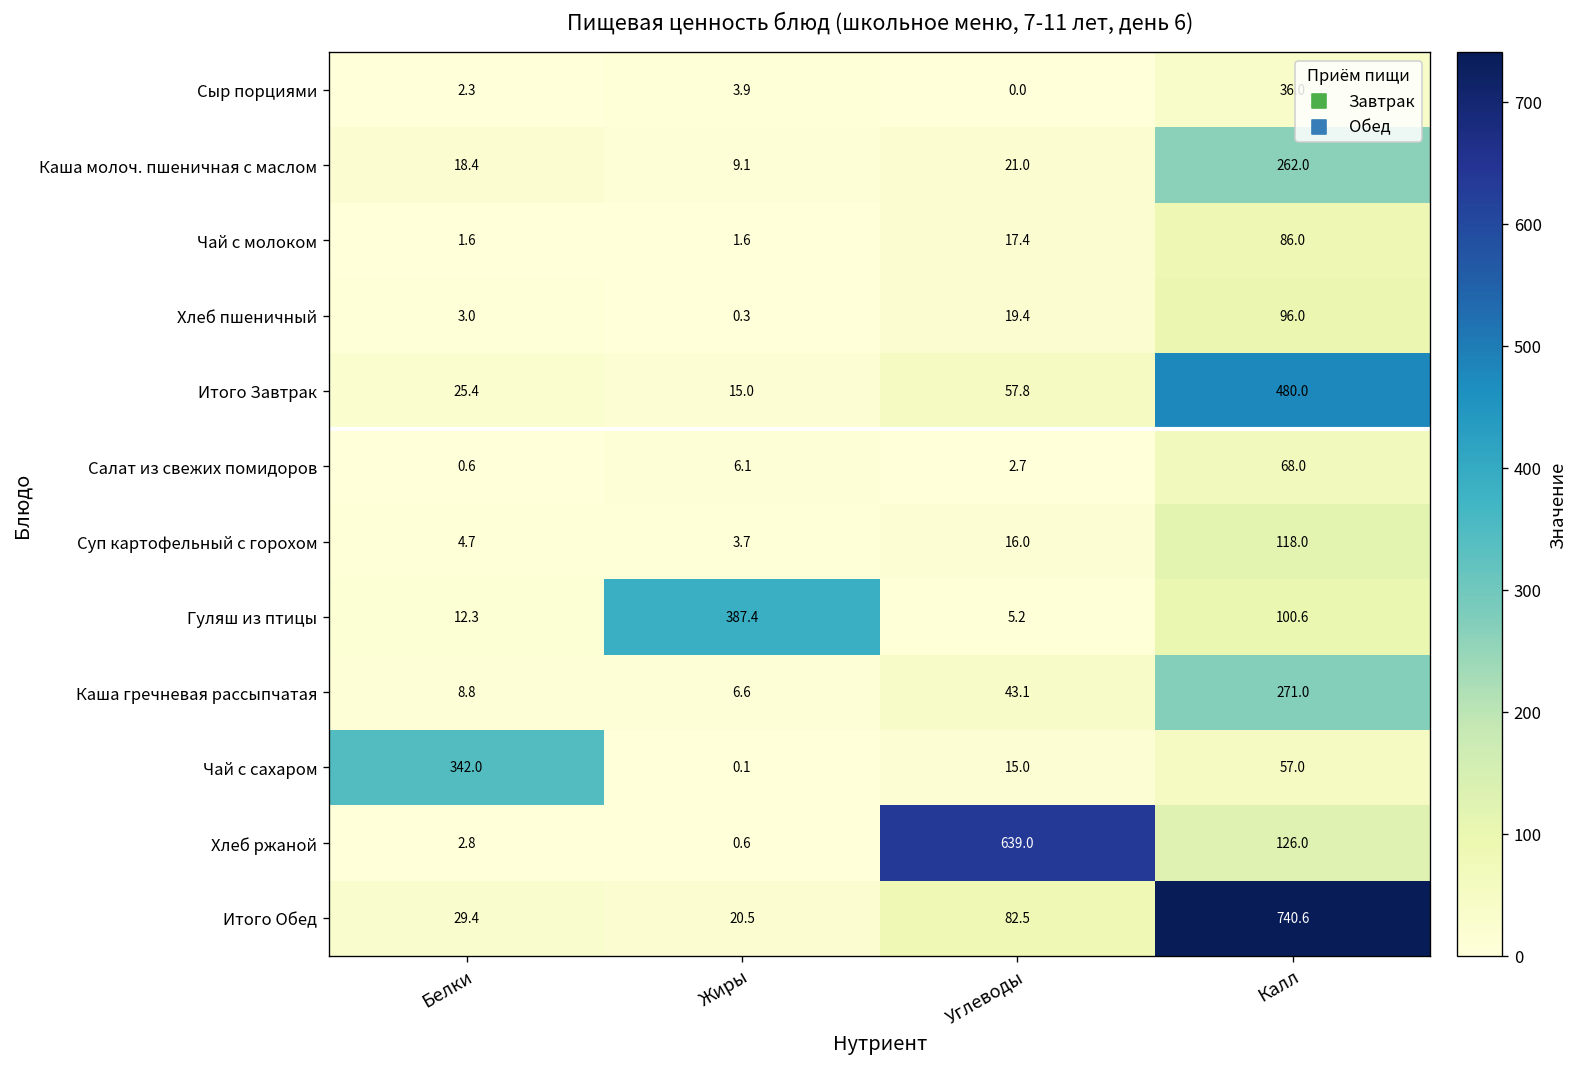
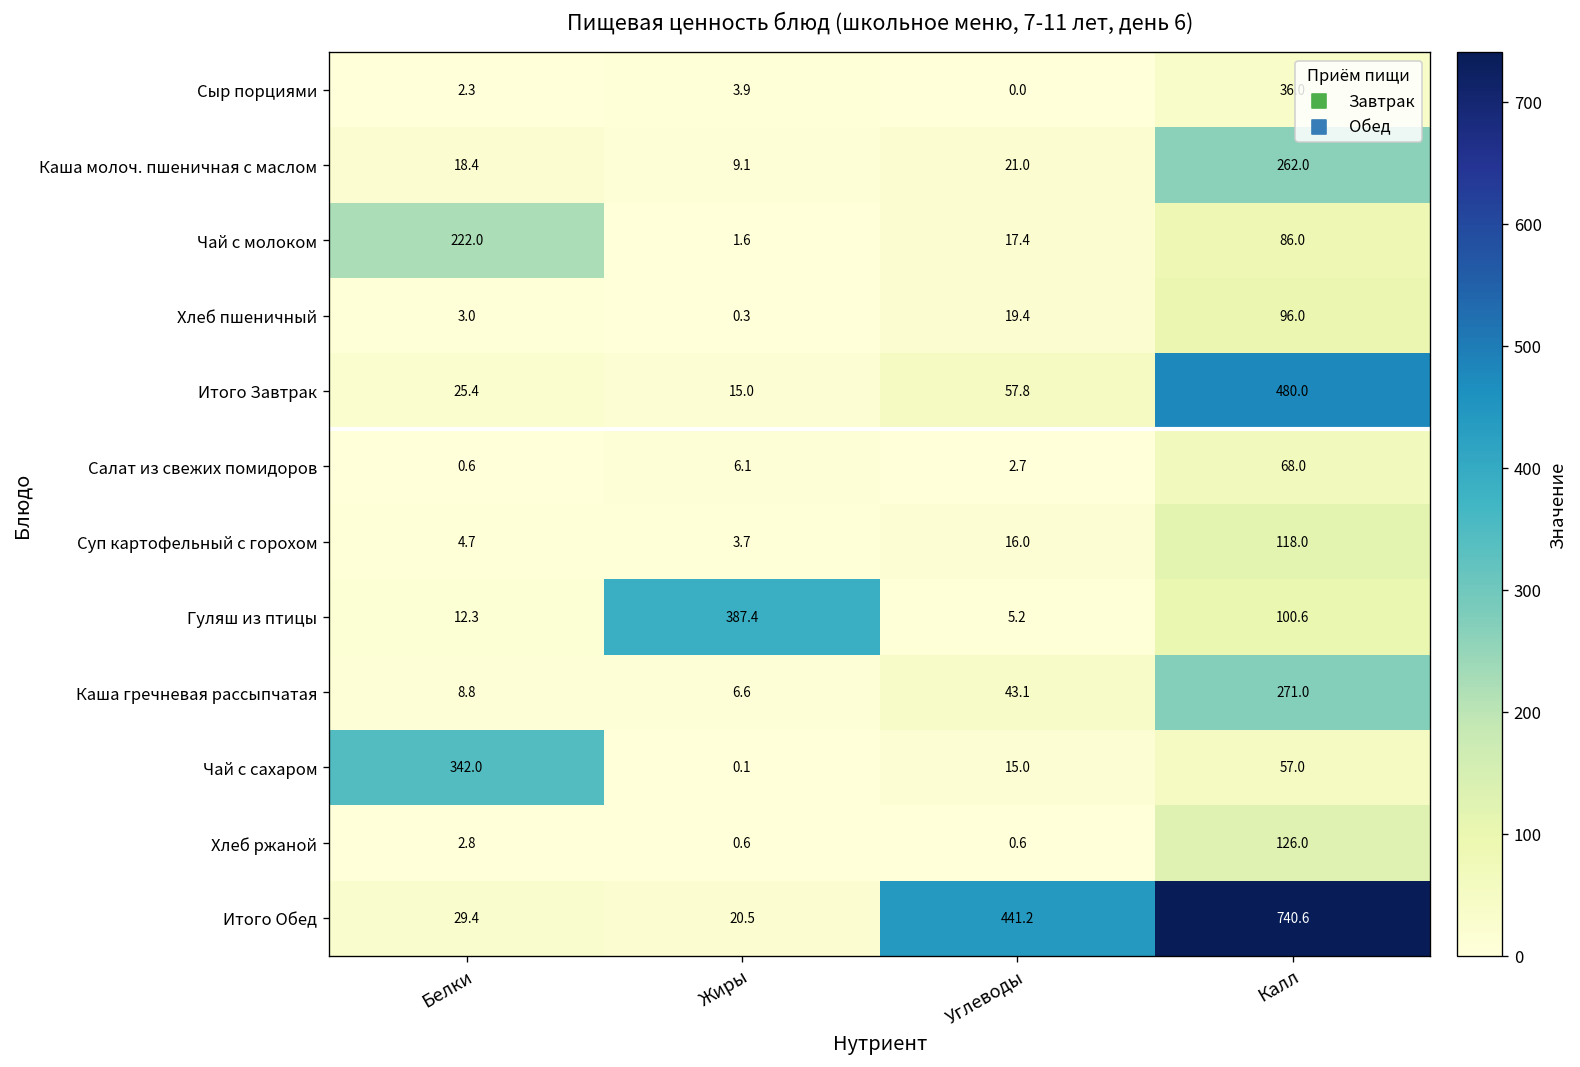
Чай с молоком, Белки: 1.6 -> 222.0
Хлеб ржаной, Углеводы: 639.0 -> 0.6
Итого Обед, Углеводы: 82.5 -> 441.2
